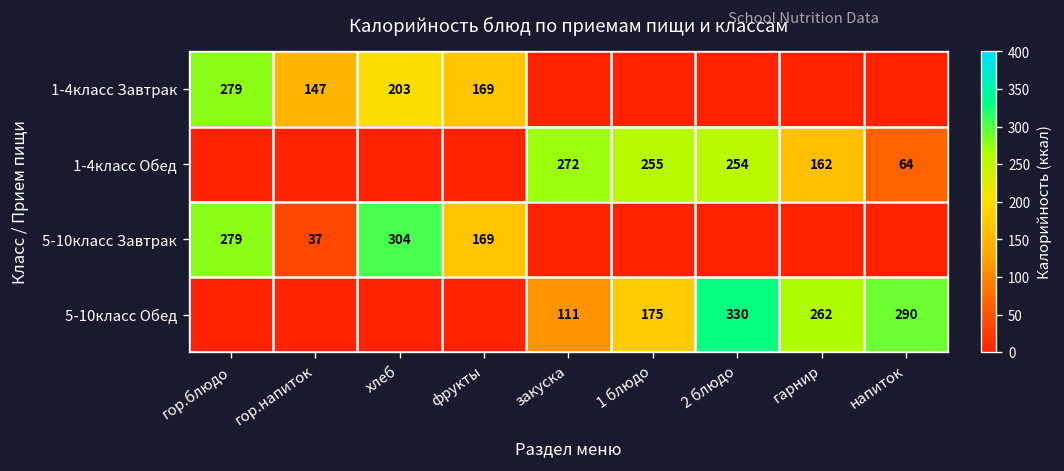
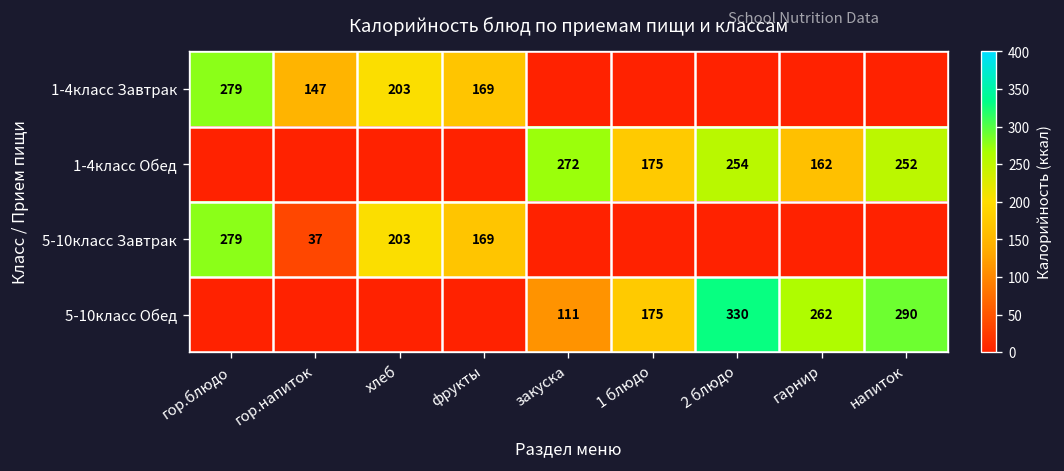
1-4класс Обед, 1 блюдо: 255 -> 175
1-4класс Обед, напиток: 64 -> 252
5-10класс Завтрак, хлеб: 304 -> 203
